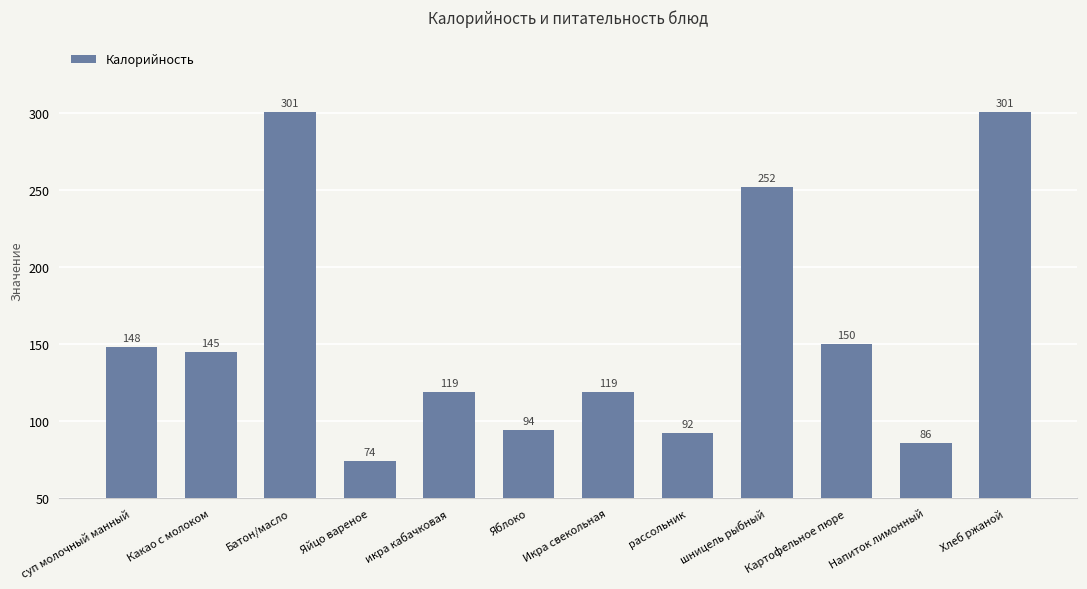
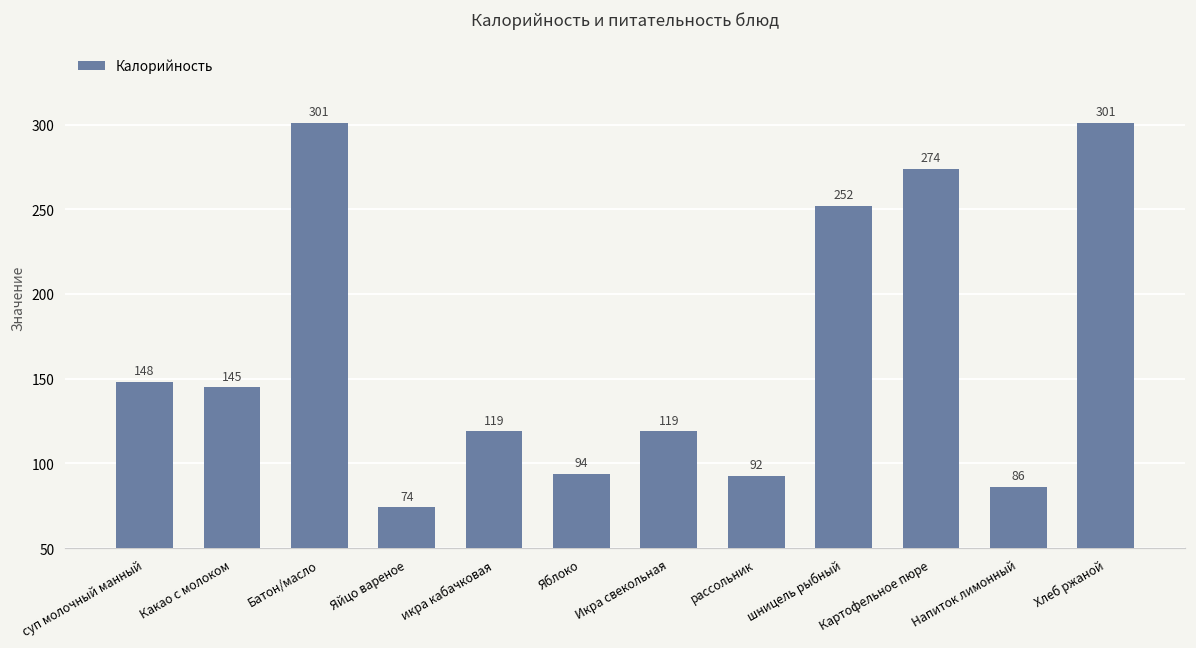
Картофельное пюре: 150 -> 274
